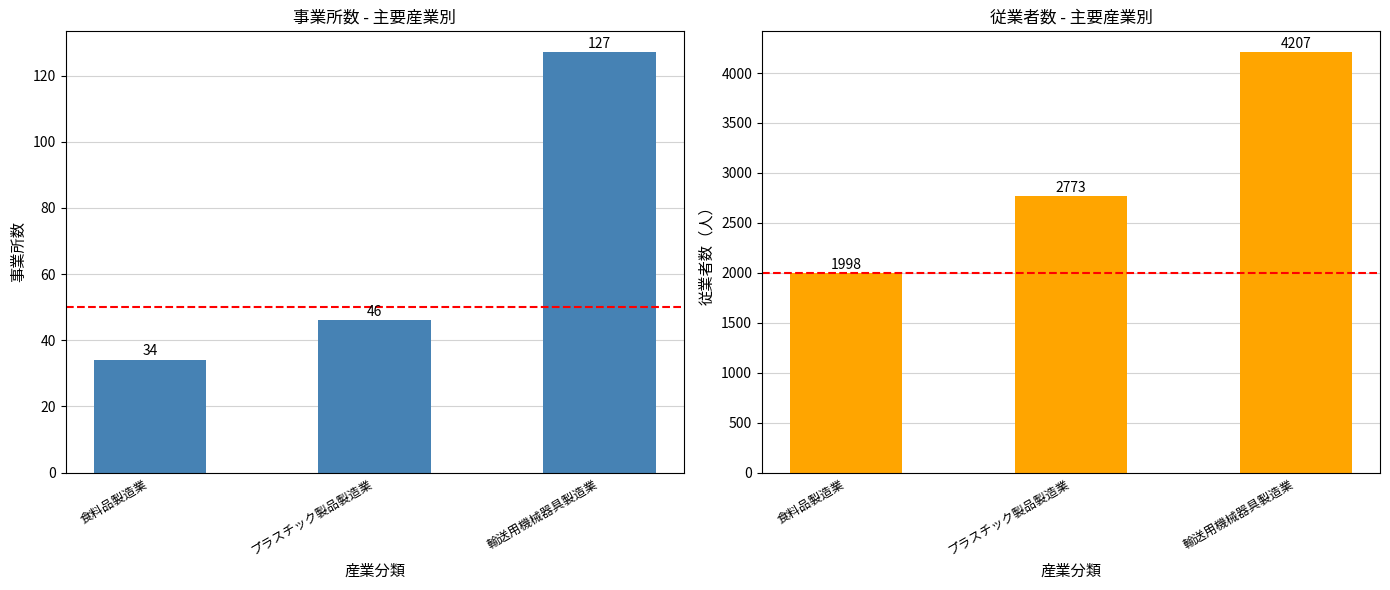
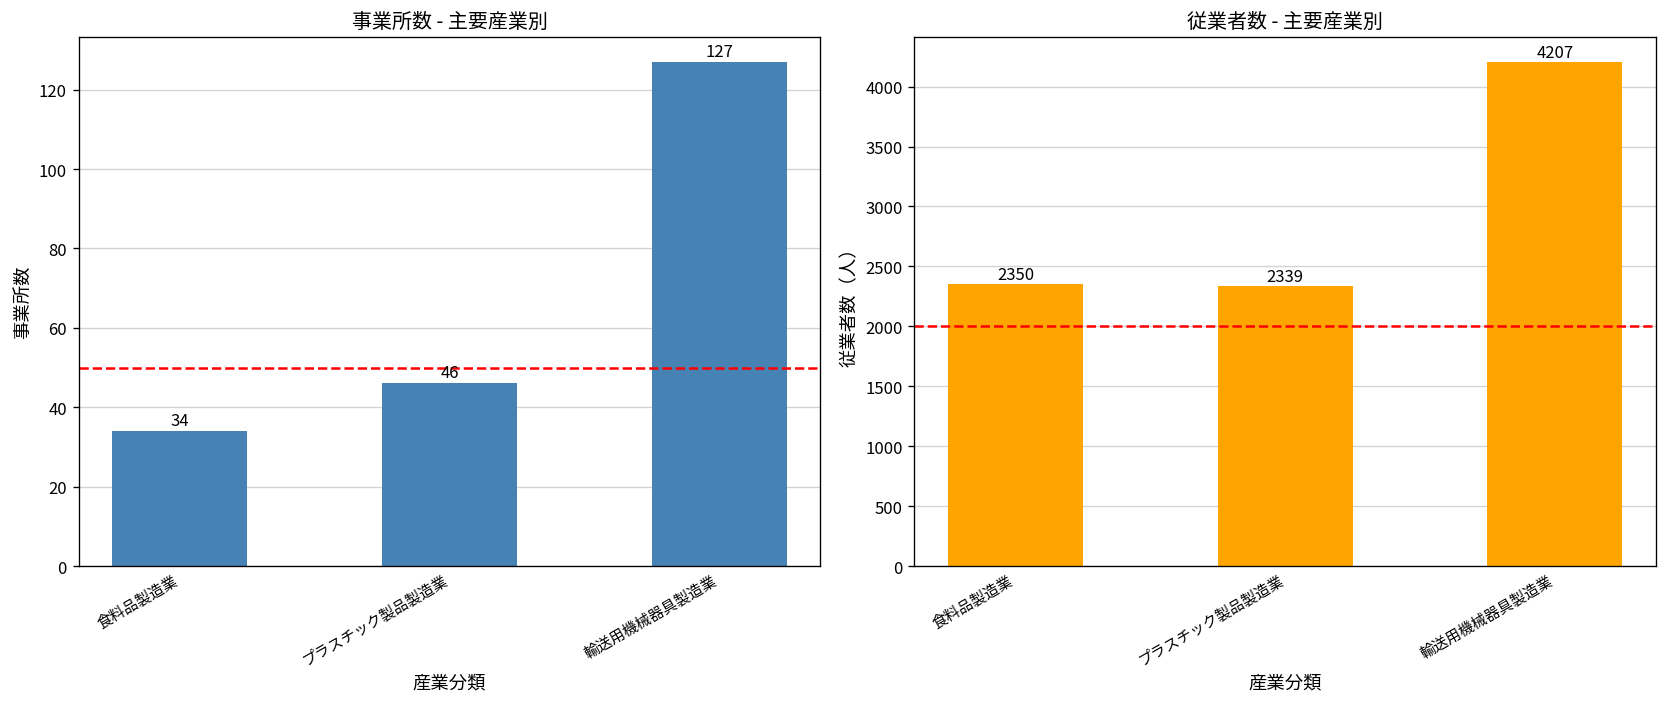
従業者数 - 主要産業別, 食料品製造業: 1998 -> 2350
従業者数 - 主要産業別, プラスチック製品製造業: 2773 -> 2339
